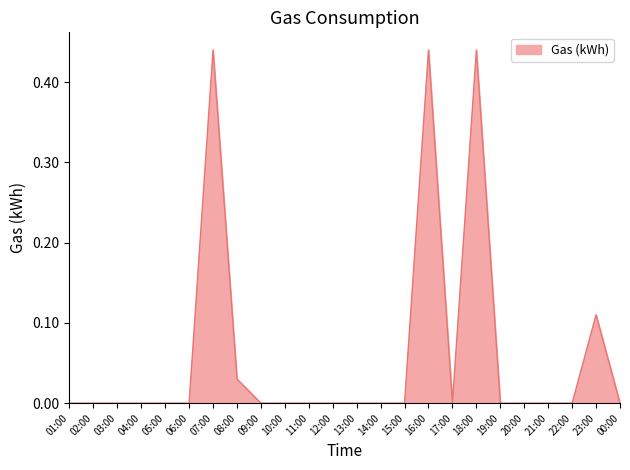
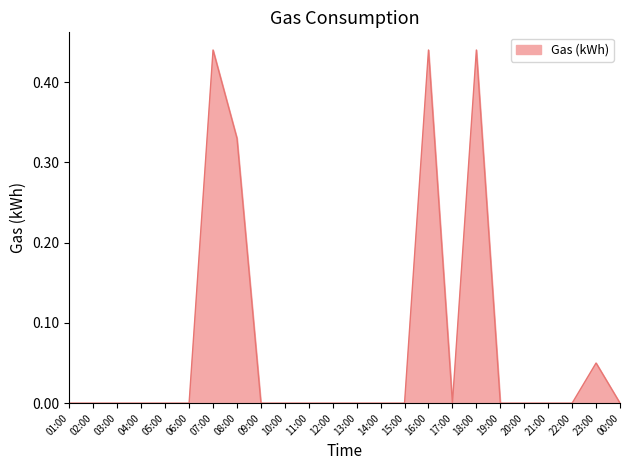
08:00: 0.03 -> 0.33
23:00: 0.11 -> 0.05
